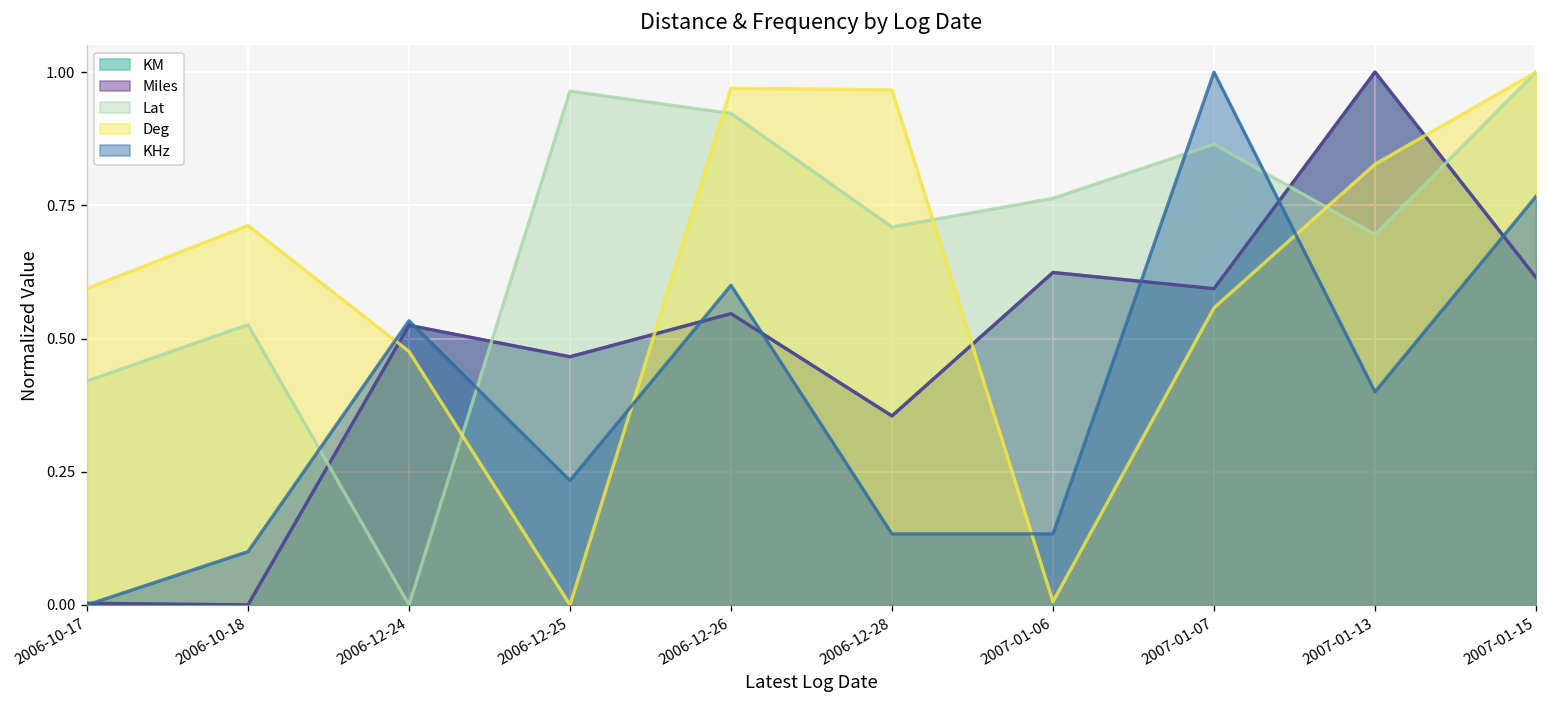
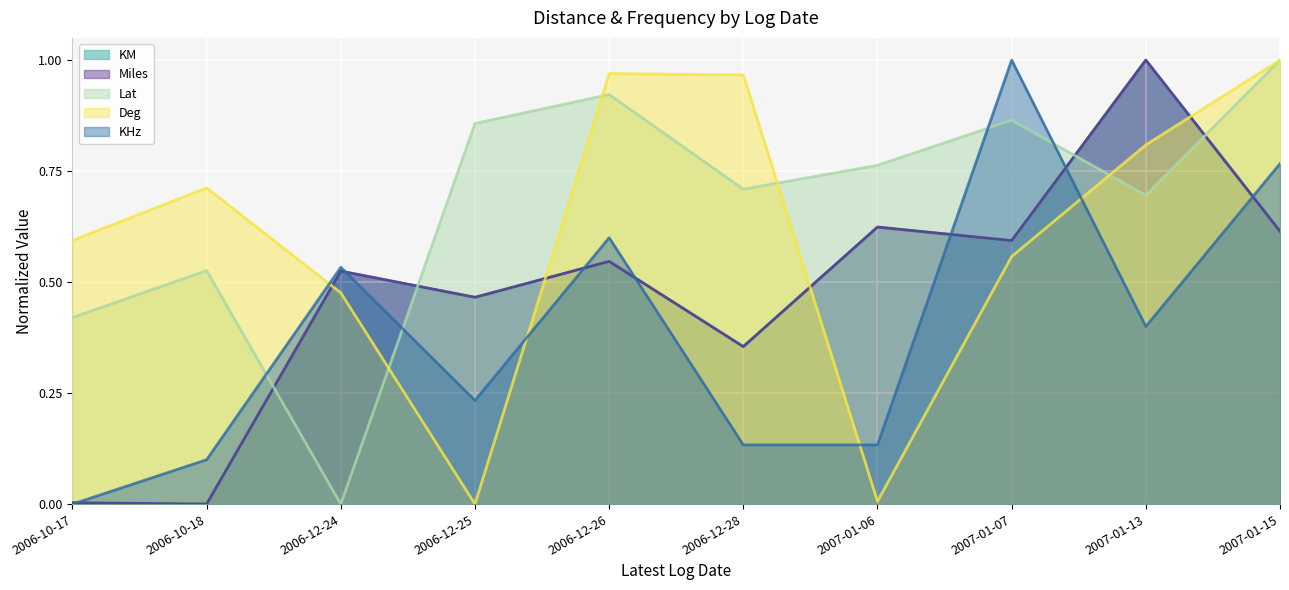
Lat, 2006-12-25: 0.96 -> 0.86
Deg, 2007-01-13: 0.83 -> 0.81
